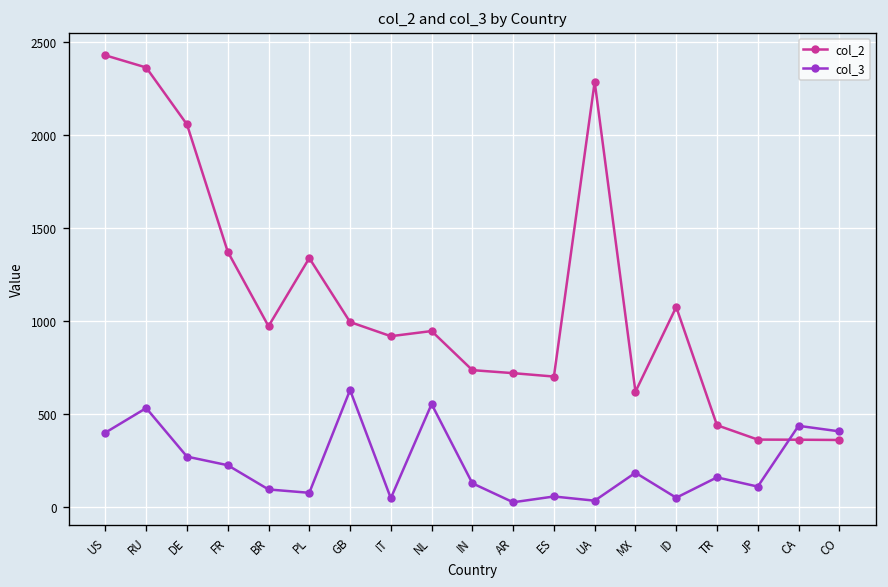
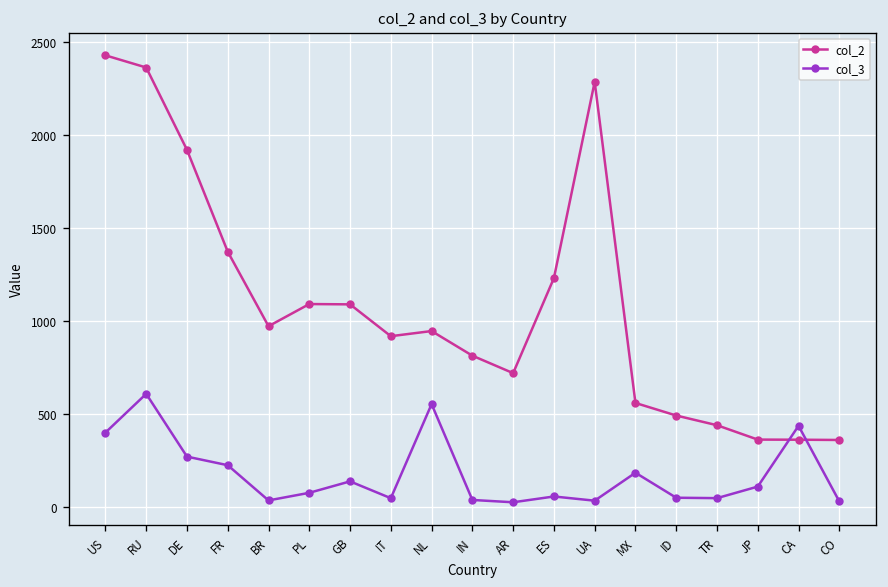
col_3, RU: 530 -> 610
col_2, DE: 2050 -> 1920
col_3, BR: 90 -> 40
col_2, PL: 1340 -> 1090
col_2, GB: 990 -> 1090
col_3, GB: 630 -> 140
col_2, IN: 740 -> 810
col_3, IN: 130 -> 40
col_2, ES: 700 -> 1230
col_2, MX: 620 -> 560
col_2, ID: 1070 -> 490
col_3, TR: 160 -> 50
col_3, CO: 410 -> 30
